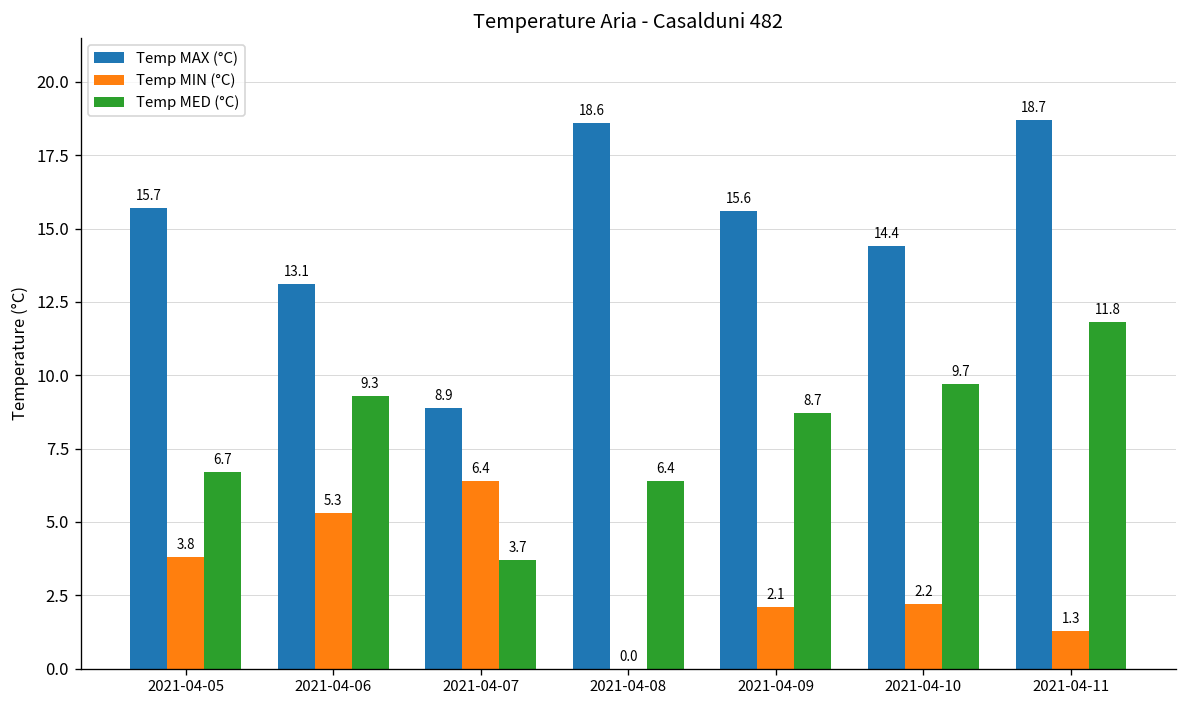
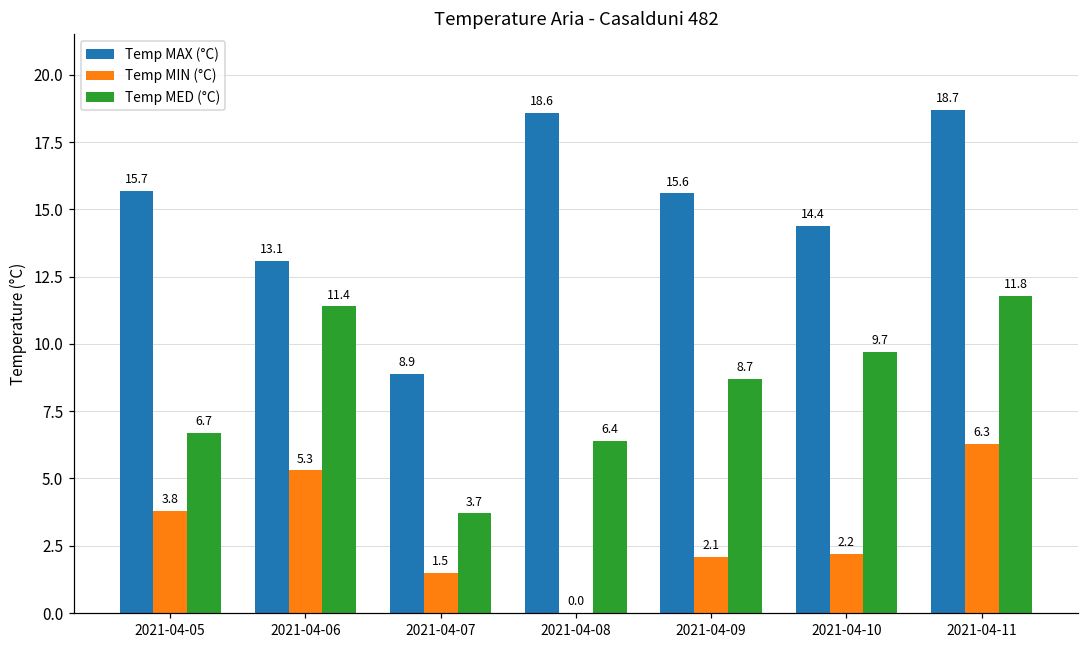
Temp MED (°C), 2021-04-06: 9.3 -> 11.4
Temp MIN (°C), 2021-04-07: 6.4 -> 1.5
Temp MIN (°C), 2021-04-11: 1.3 -> 6.3
